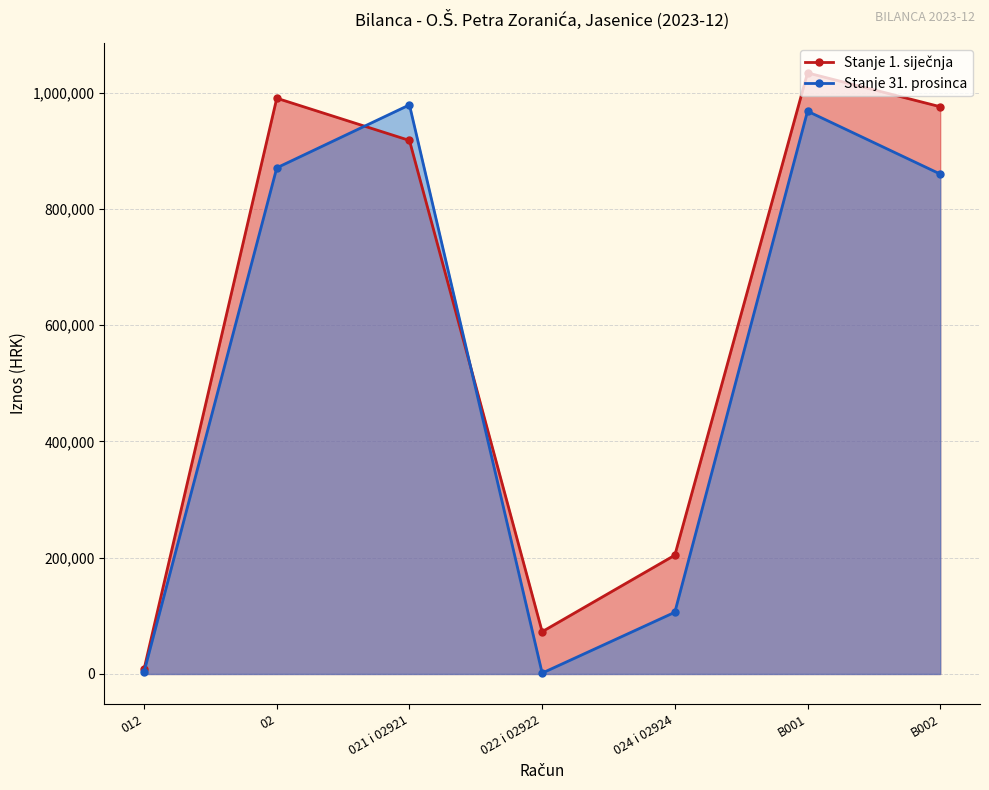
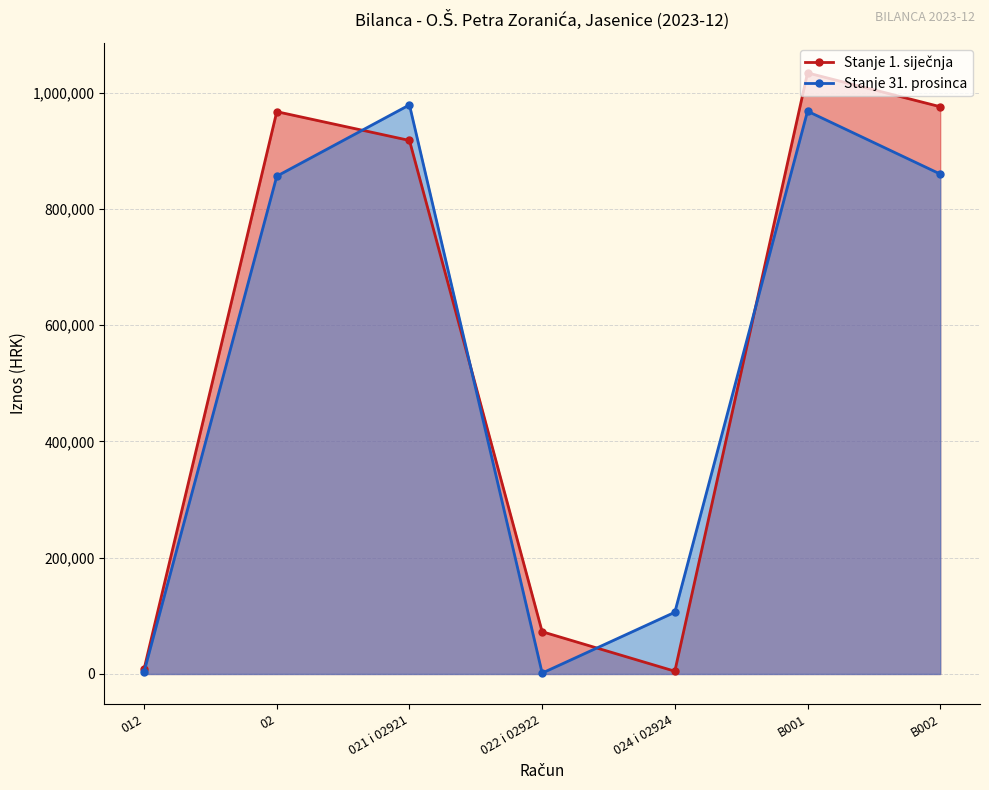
Stanje 1. siječnja, 02: 990,000 -> 970,000
Stanje 31. prosinca, 02: 870,000 -> 860,000
Stanje 1. siječnja, 024 i 02924: 200,000 -> 0
